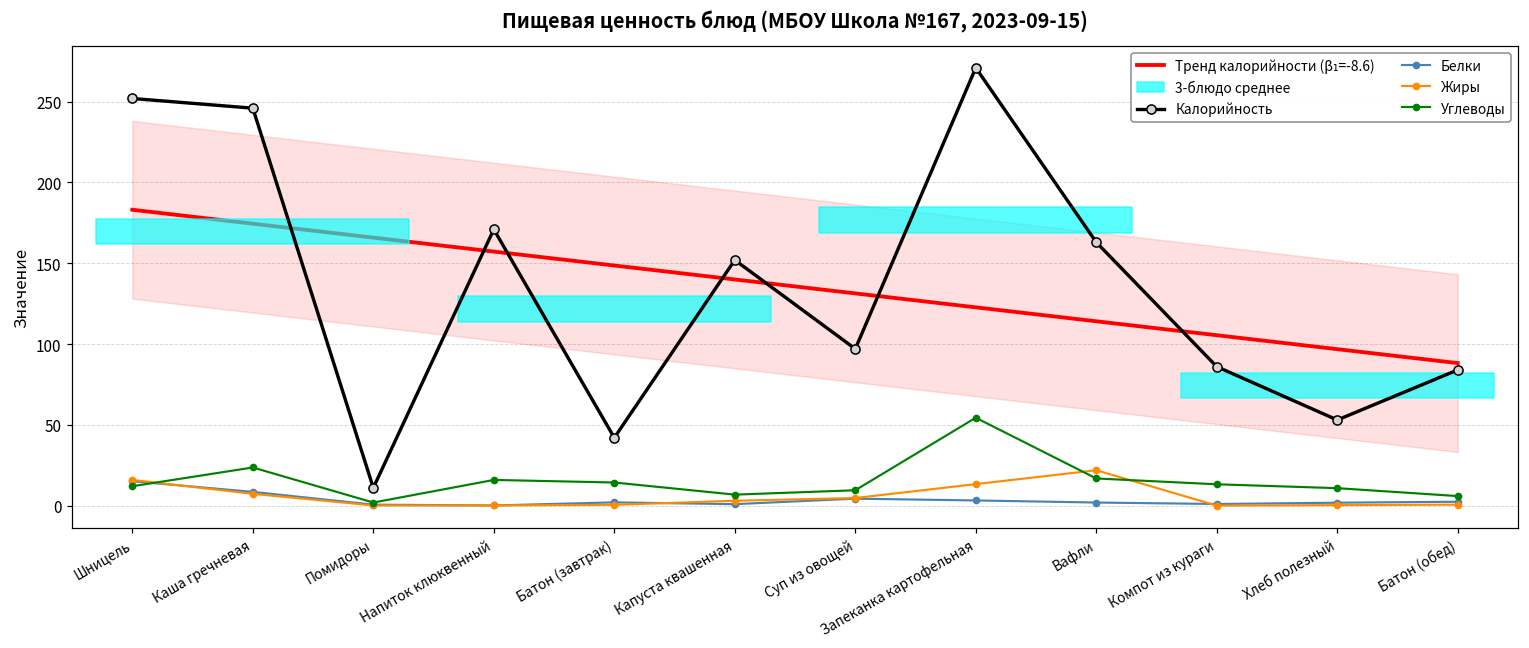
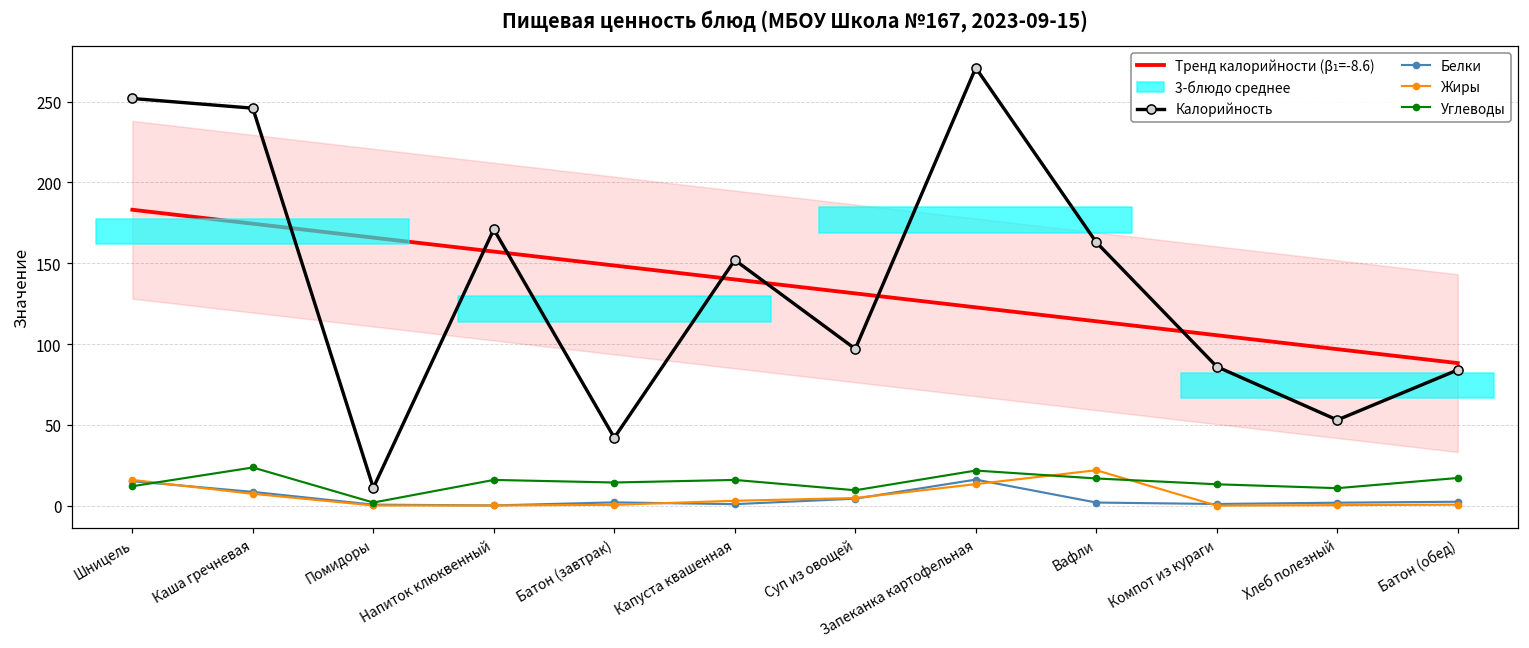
Углеводы, Капуста квашенная: 7 -> 16
Белки, Запеканка картофельная: 3 -> 16
Углеводы, Запеканка картофельная: 54 -> 22
Углеводы, Батон (обед): 6 -> 17
